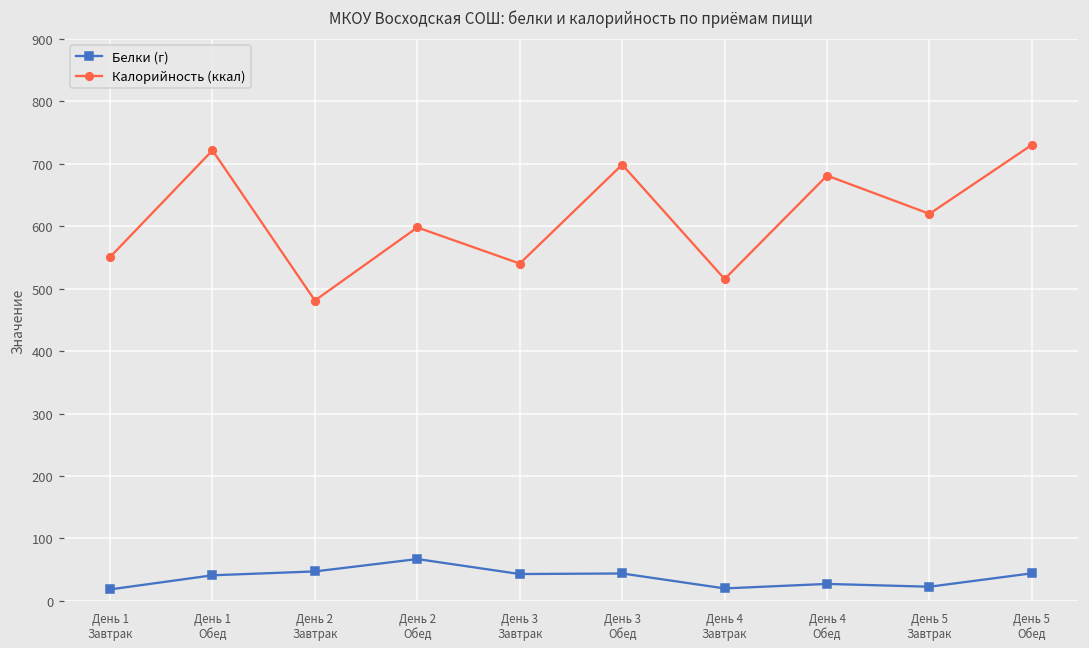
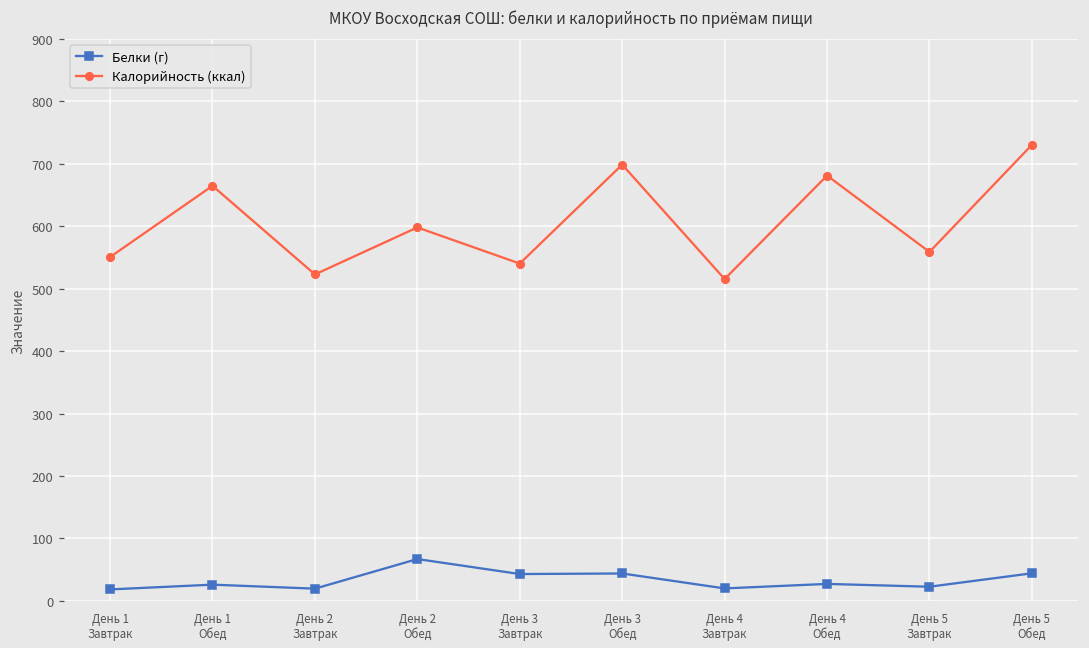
Белки (г), День 1 Обед: 40 -> 30
Калорийность (ккал), День 1 Обед: 720 -> 660
Белки (г), День 2 Завтрак: 50 -> 20
Калорийность (ккал), День 2 Завтрак: 480 -> 520
Калорийность (ккал), День 5 Завтрак: 620 -> 560
